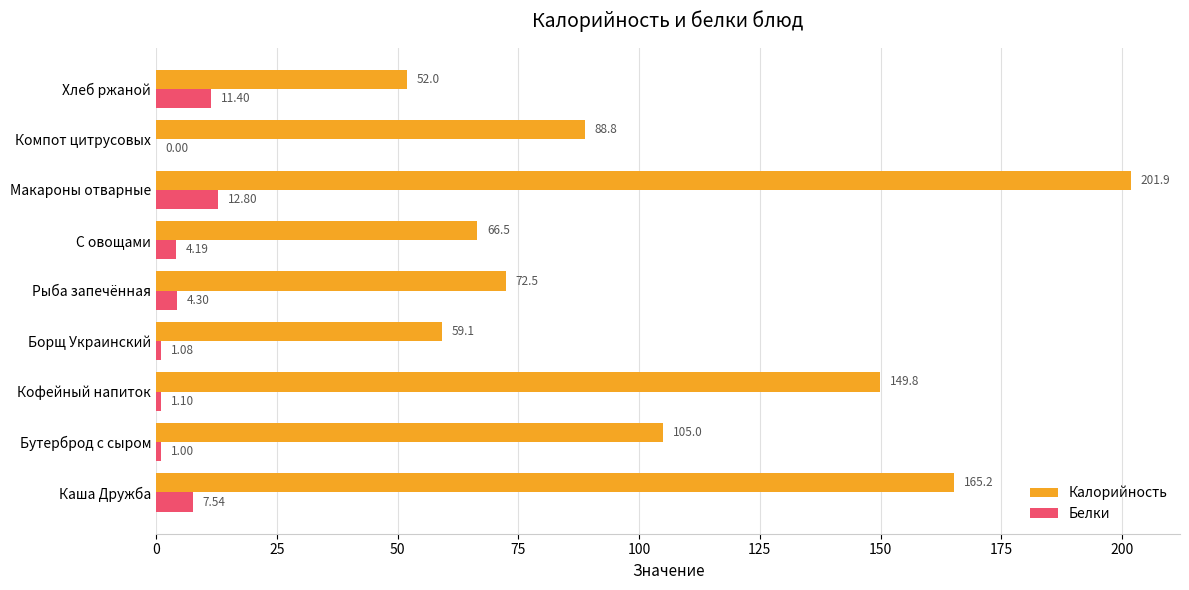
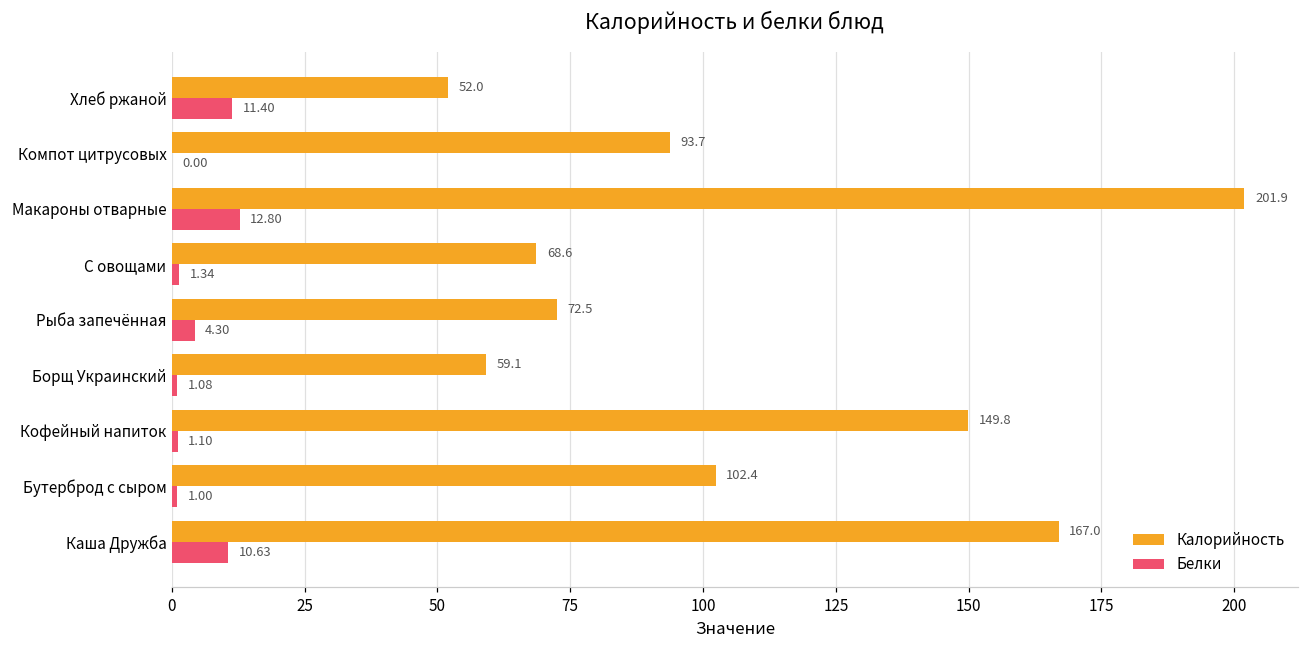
Калорийность, Компот цитрусовых: 88.8 -> 93.7
Калорийность, С овощами: 66.5 -> 68.6
Белки, С овощами: 4.19 -> 1.34
Калорийность, Бутерброд с сыром: 105.0 -> 102.4
Калорийность, Каша Дружба: 165.2 -> 167.0
Белки, Каша Дружба: 7.54 -> 10.63
